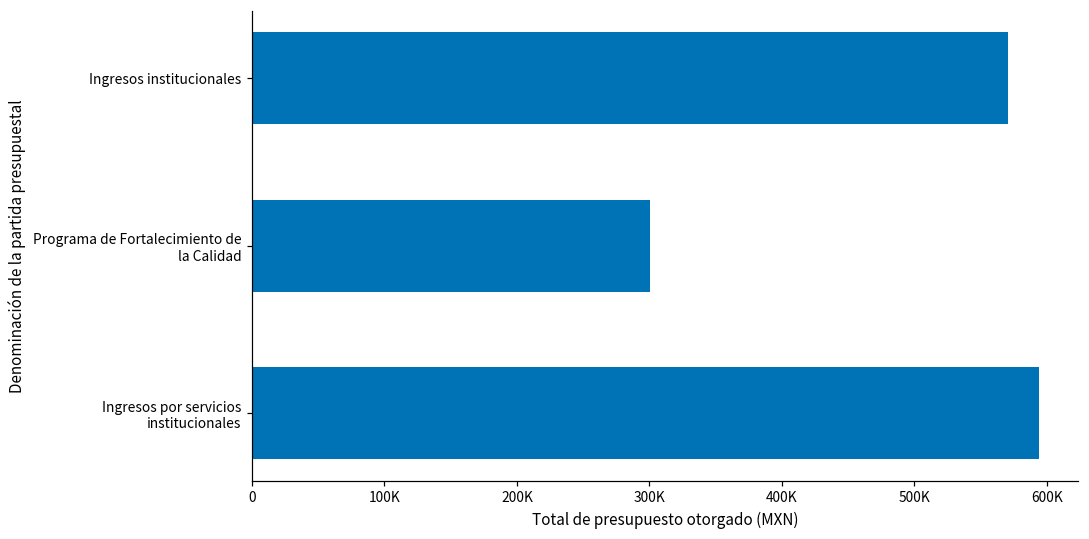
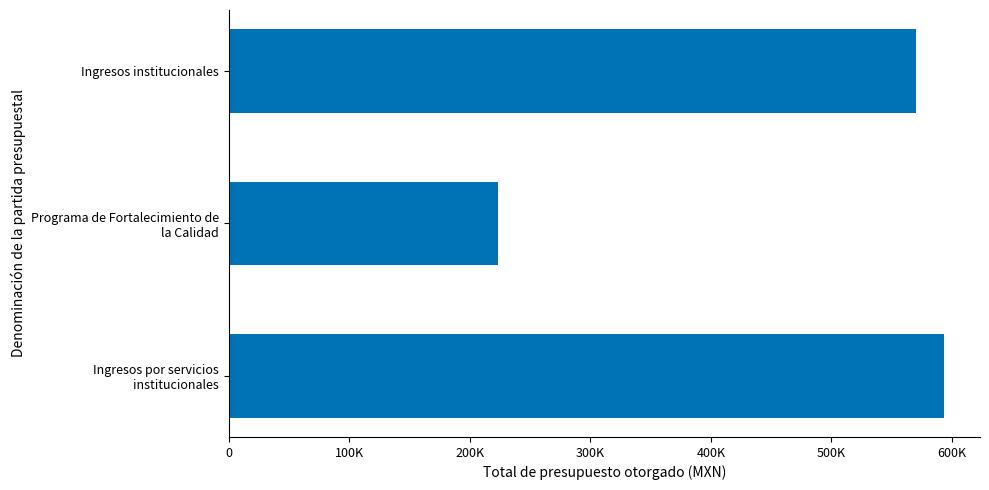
Programa de Fortalecimiento de la Calidad: 301000 -> 223000
